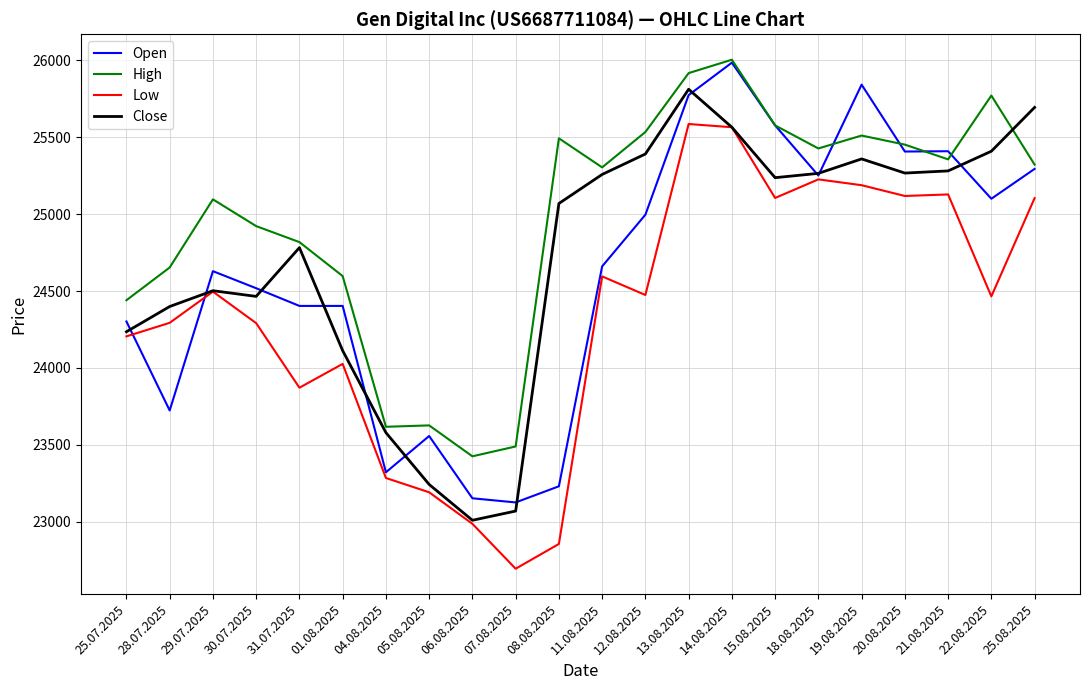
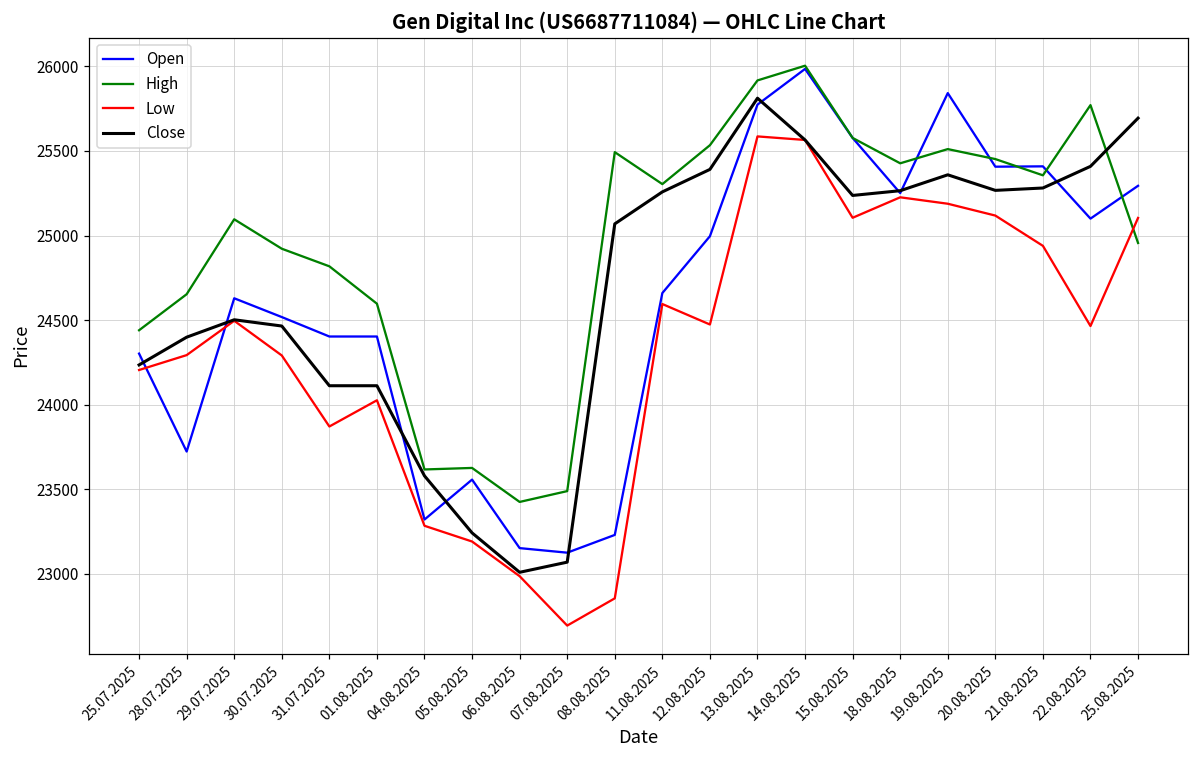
Close, 31.07.2025: 24780 -> 24110
Low, 21.08.2025: 25130 -> 24940
High, 25.08.2025: 25320 -> 24960
